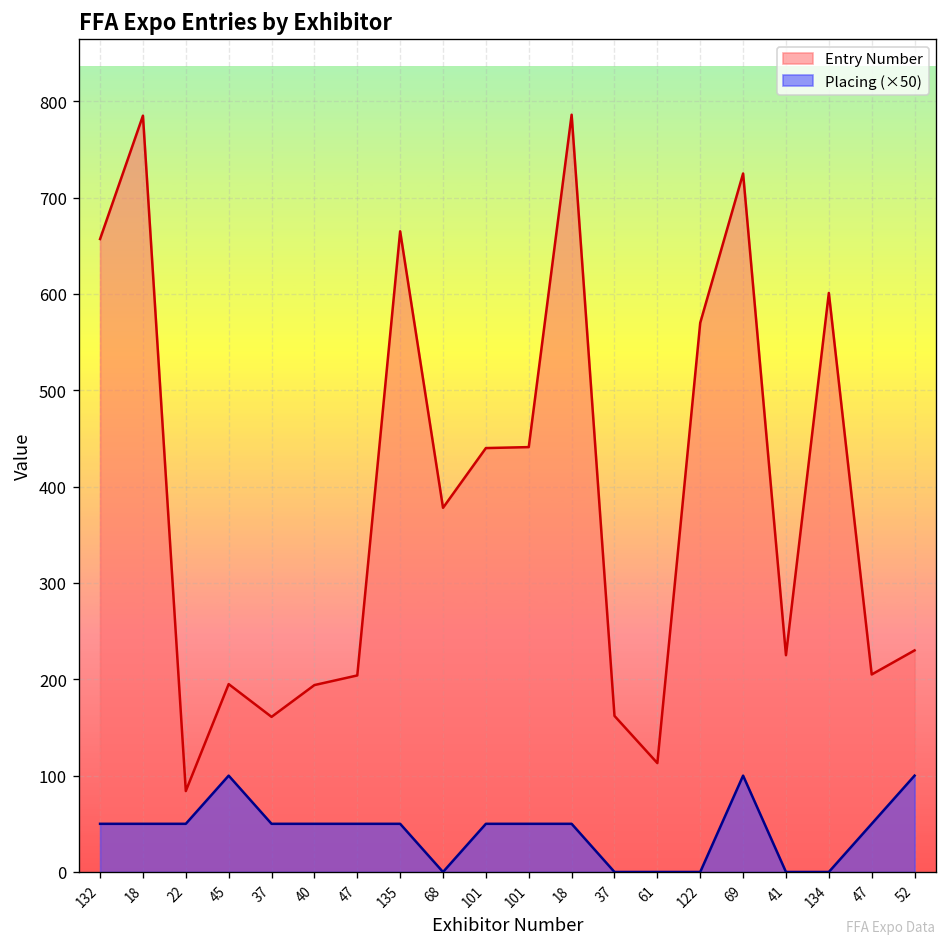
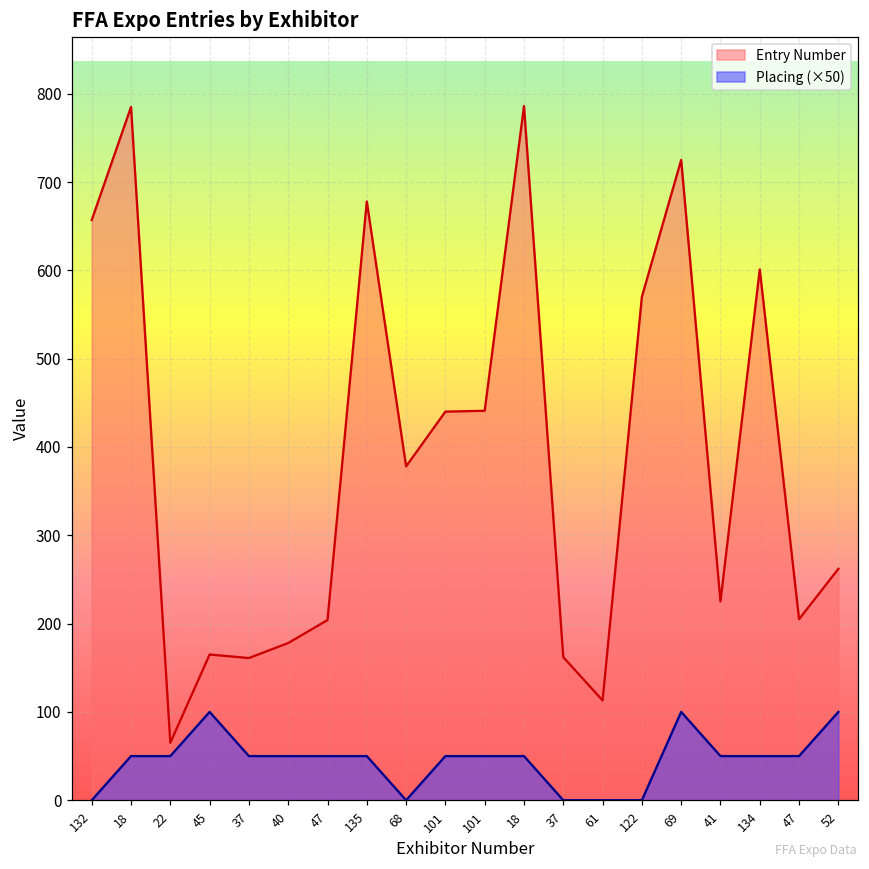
Placing (×50), 132: 50 -> 0
Entry Number, 22: 80 -> 70
Entry Number, 45: 200 -> 170
Entry Number, 40: 190 -> 180
Entry Number, 135: 670 -> 680
Placing (×50), 41: 0 -> 50
Placing (×50), 134: 0 -> 50
Entry Number, 52: 230 -> 260
